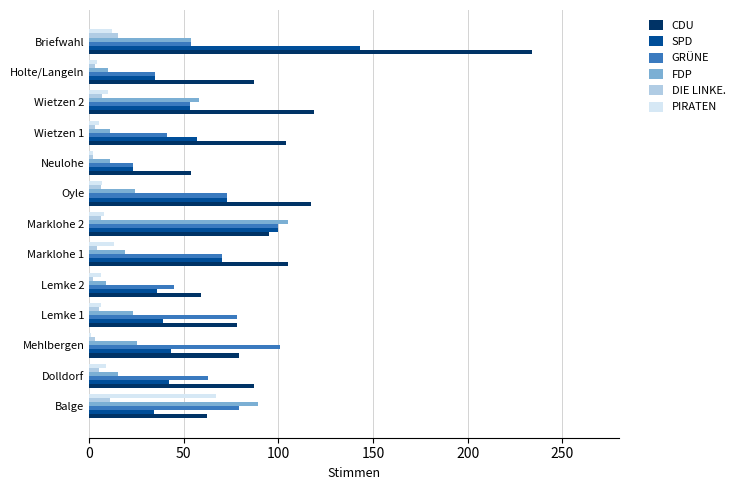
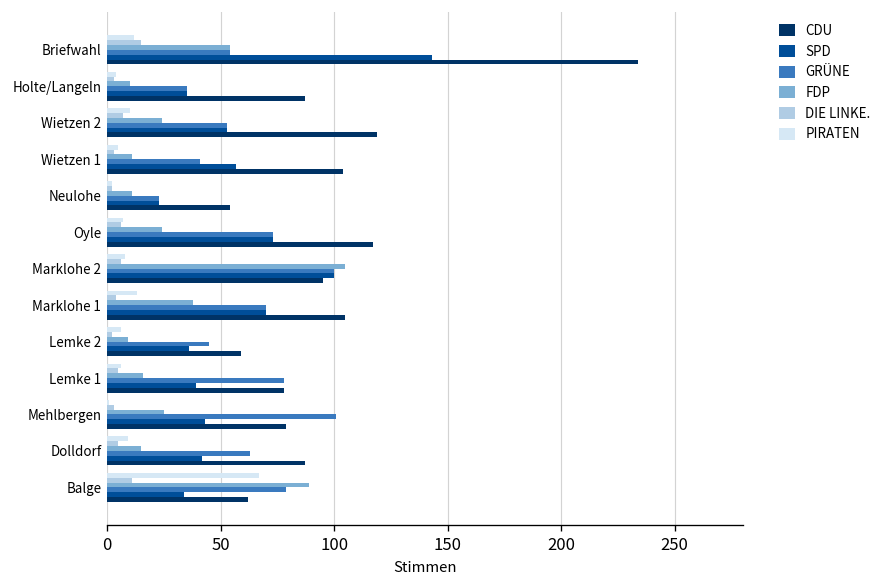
FDP, Wietzen 2: 58 -> 24
FDP, Marklohe 1: 19 -> 38
FDP, Lemke 1: 23 -> 16
